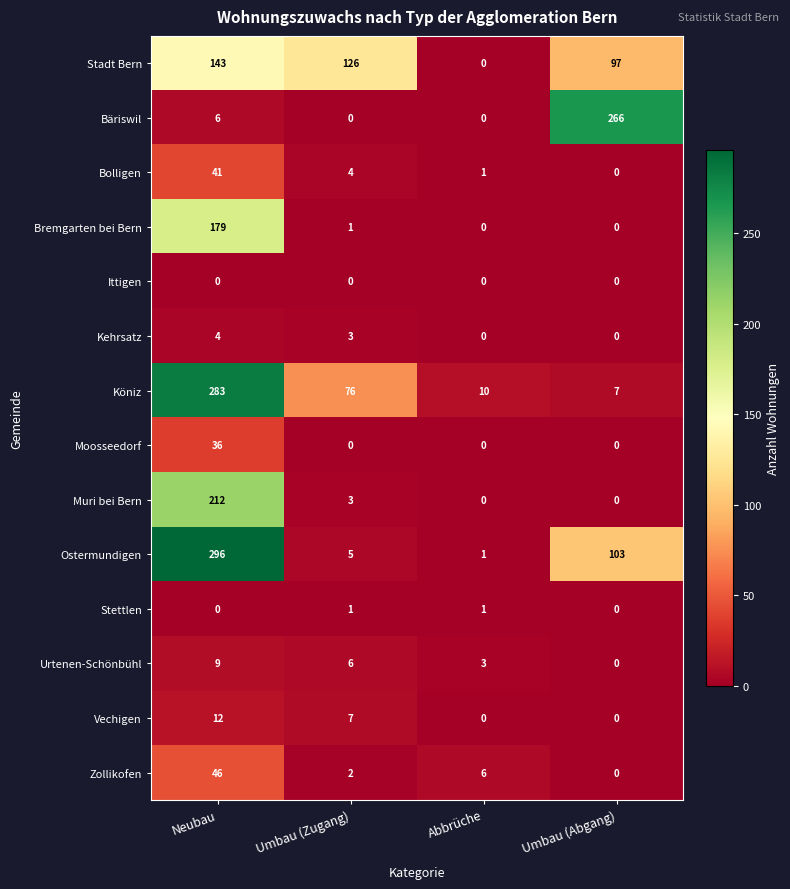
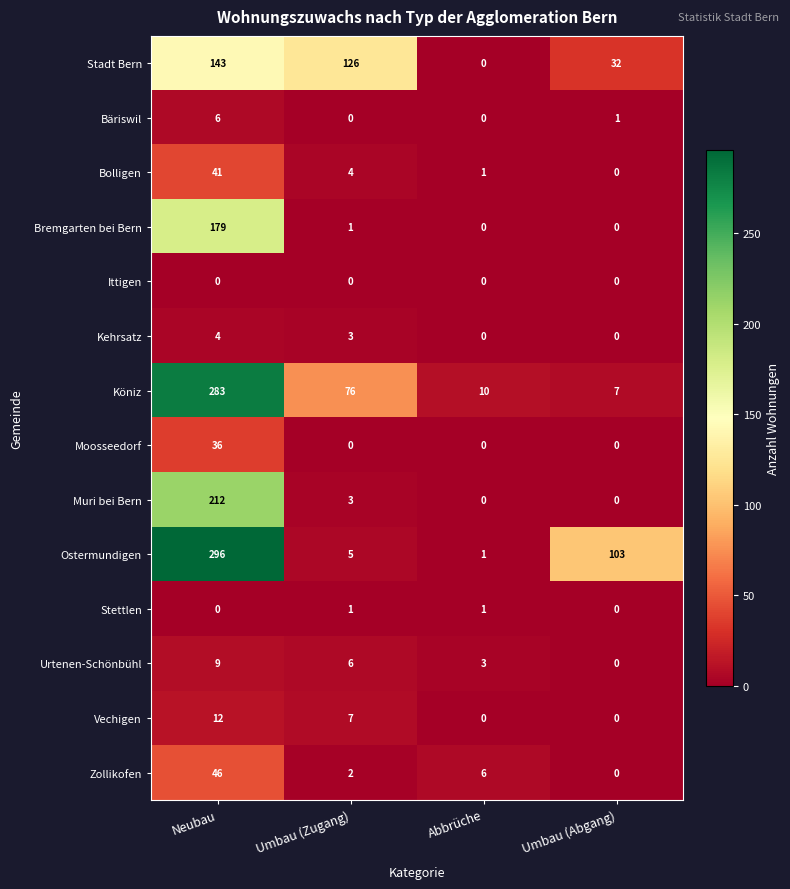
Stadt Bern, Umbau (Abgang): 97 -> 32
Bäriswil, Umbau (Abgang): 266 -> 1
